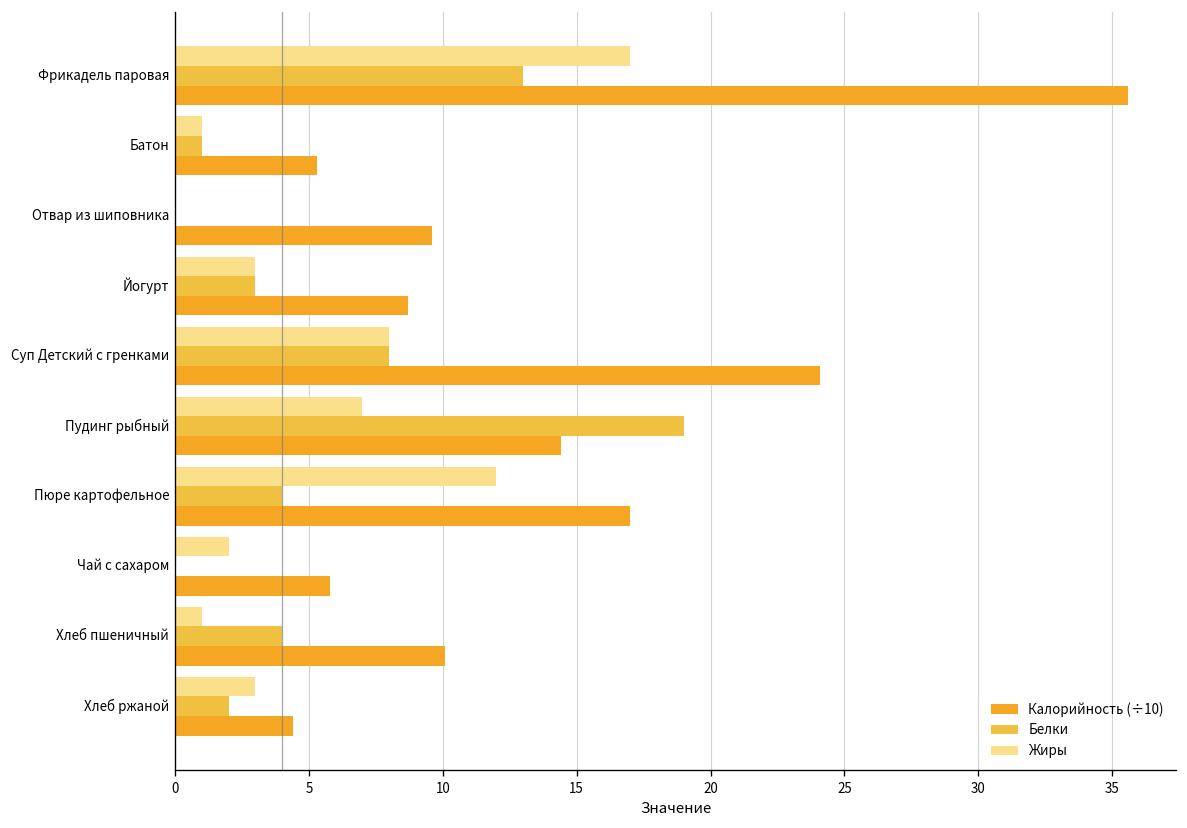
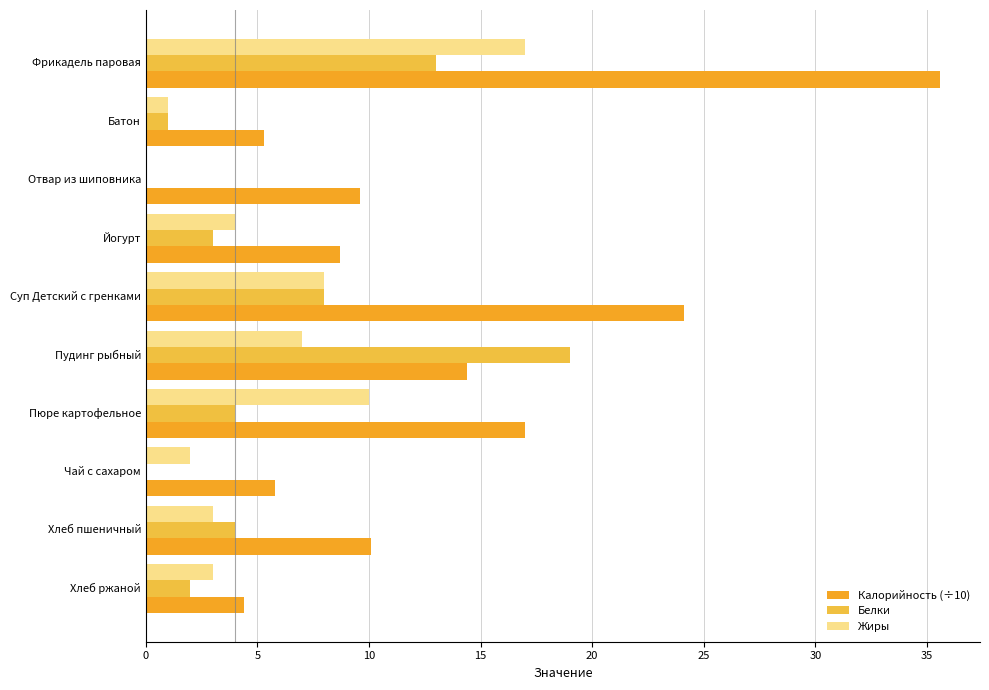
Жиры, Йогурт: 3 -> 4
Жиры, Пюре картофельное: 12 -> 10
Жиры, Хлеб пшеничный: 1 -> 3
